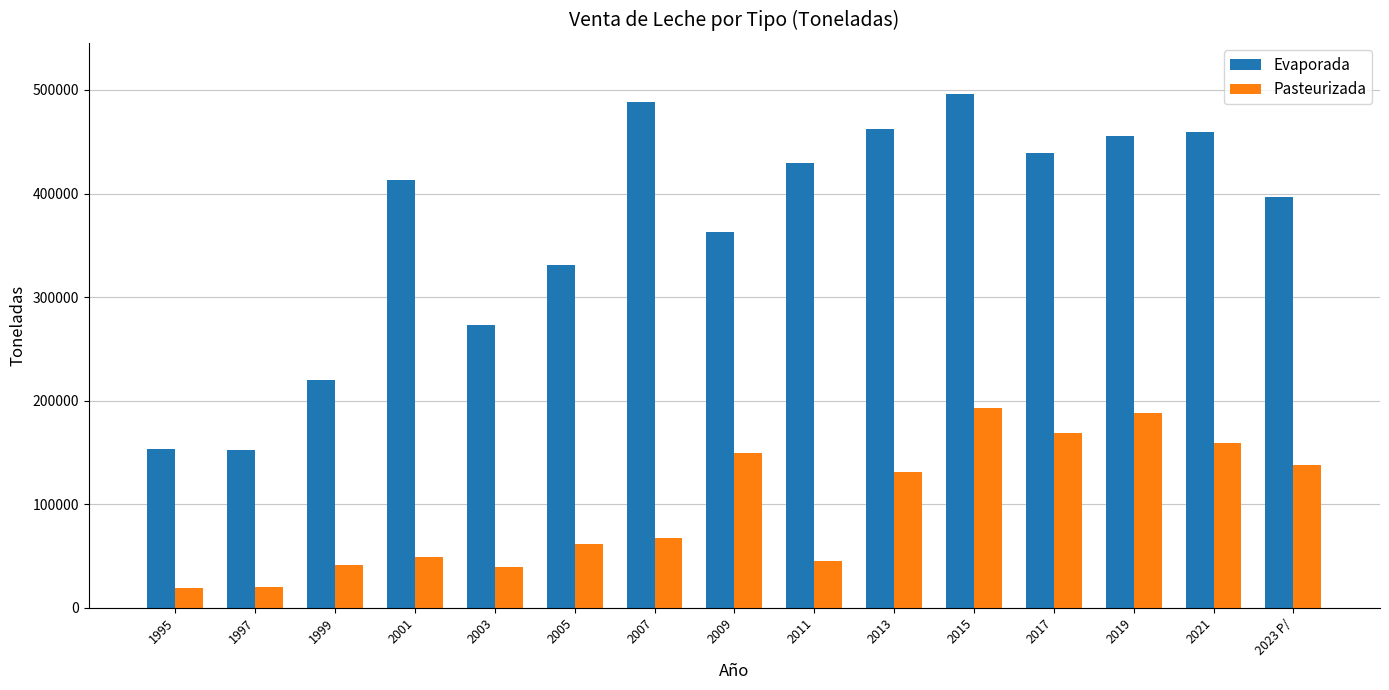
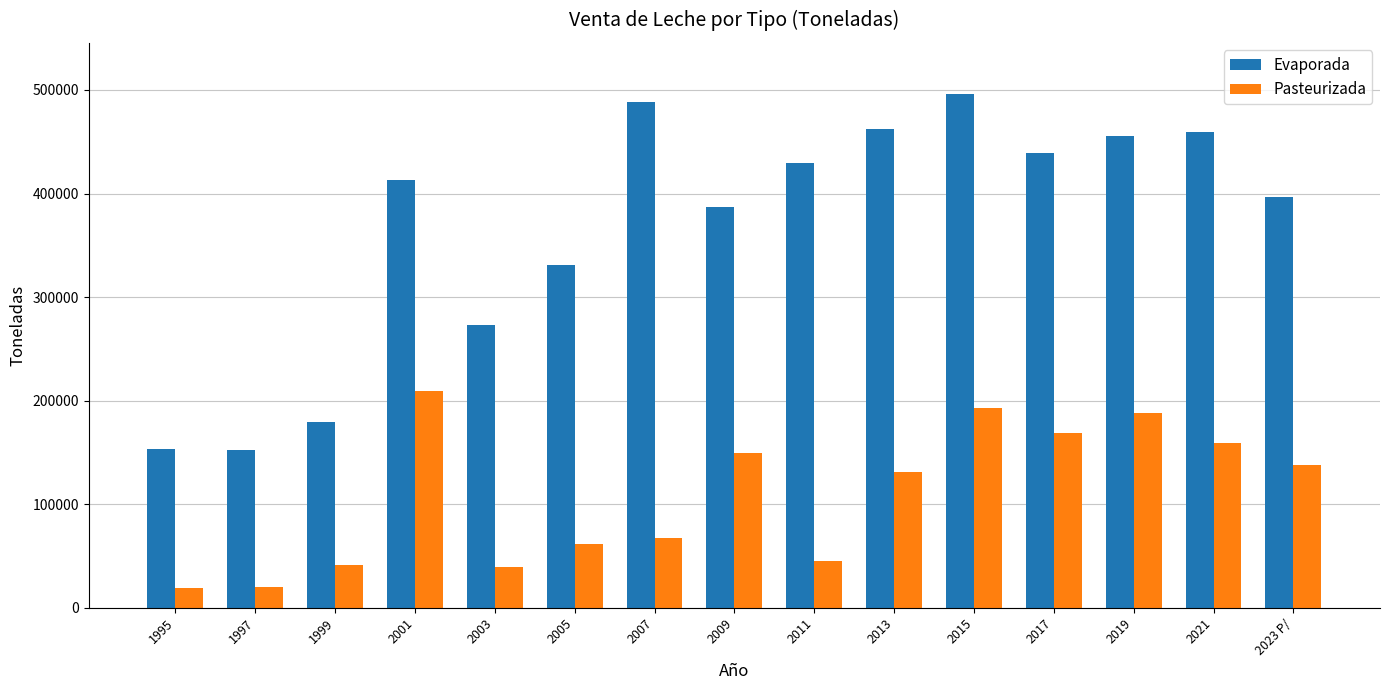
Evaporada, 1999: 220000 -> 179000
Pasteurizada, 2001: 49000 -> 210000
Evaporada, 2009: 363000 -> 387000
